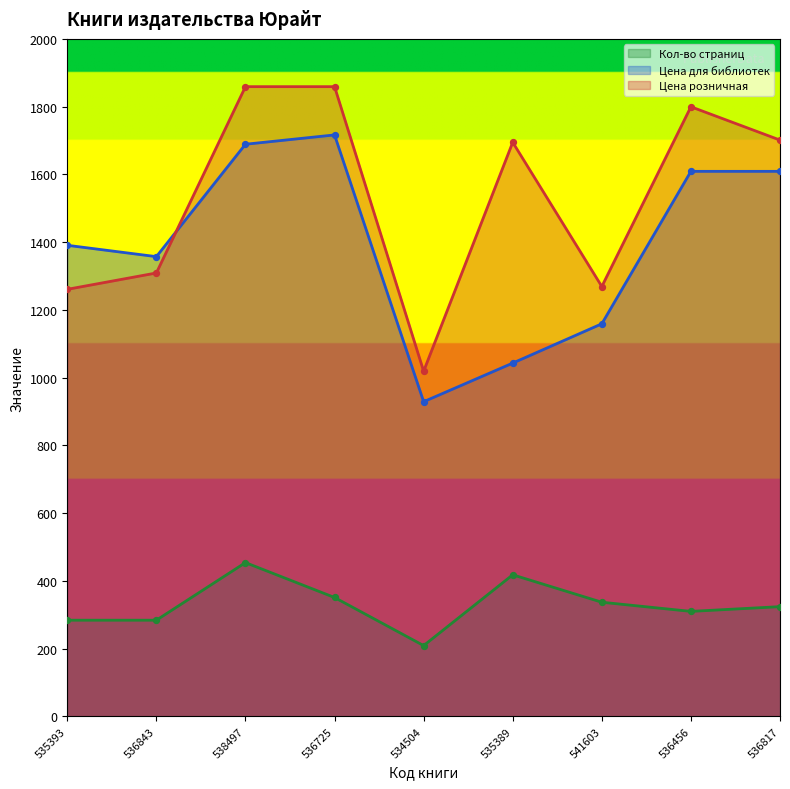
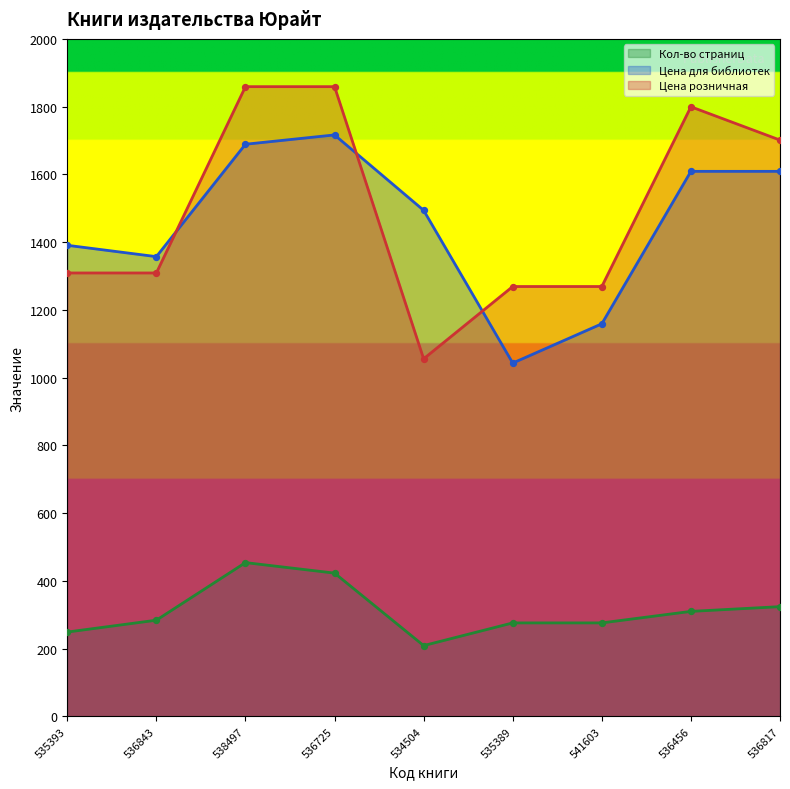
Кол-во страниц, 535393: 280 -> 250
Цена розничная, 535393: 1260 -> 1310
Кол-во страниц, 536725: 350 -> 420
Цена для библиотек, 534504: 930 -> 1490
Цена розничная, 534504: 1020 -> 1060
Кол-во страниц, 535389: 420 -> 280
Цена розничная, 535389: 1690 -> 1270
Кол-во страниц, 541603: 340 -> 280
